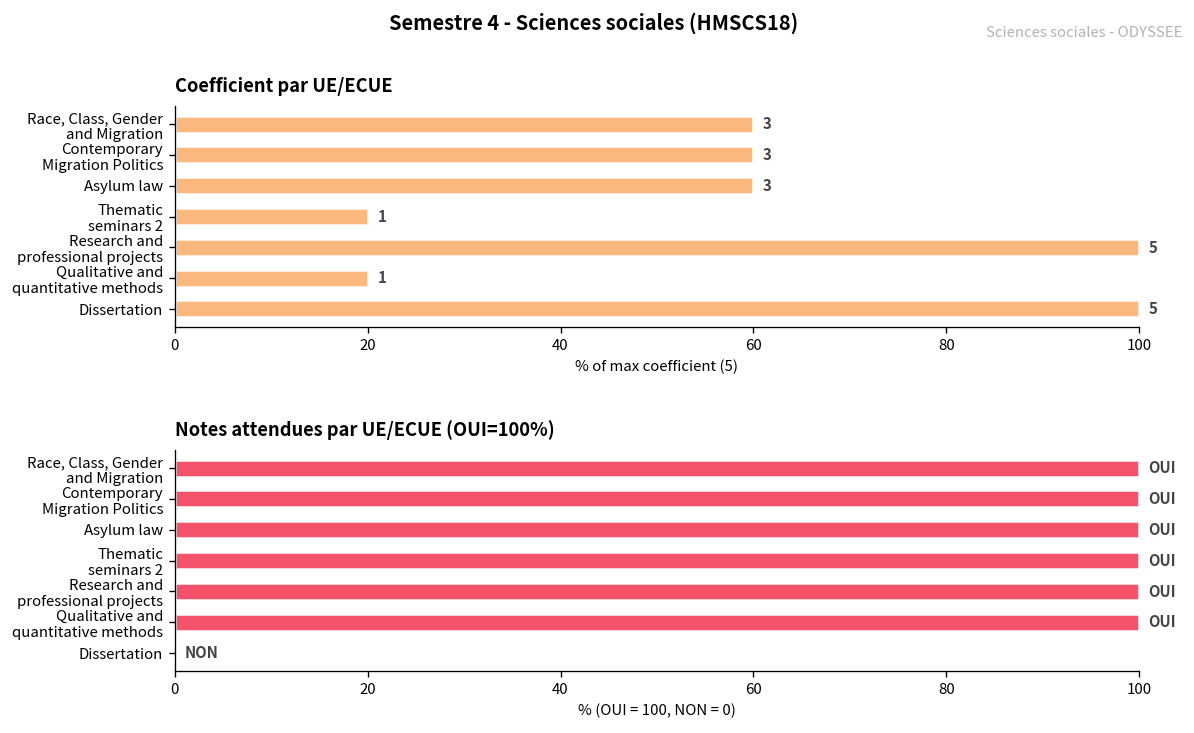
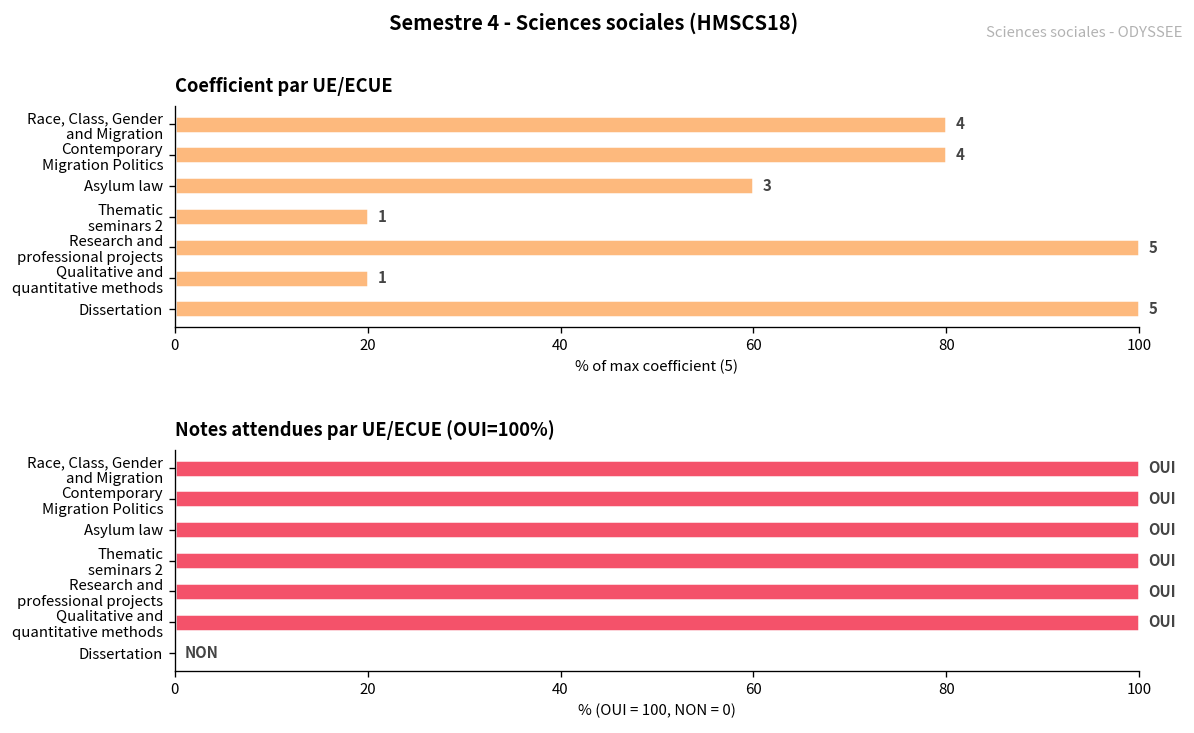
Coefficient par UE/ECUE, Race, Class, Gender and Migration: 3 -> 4
Coefficient par UE/ECUE, Contemporary Migration Politics: 3 -> 4
